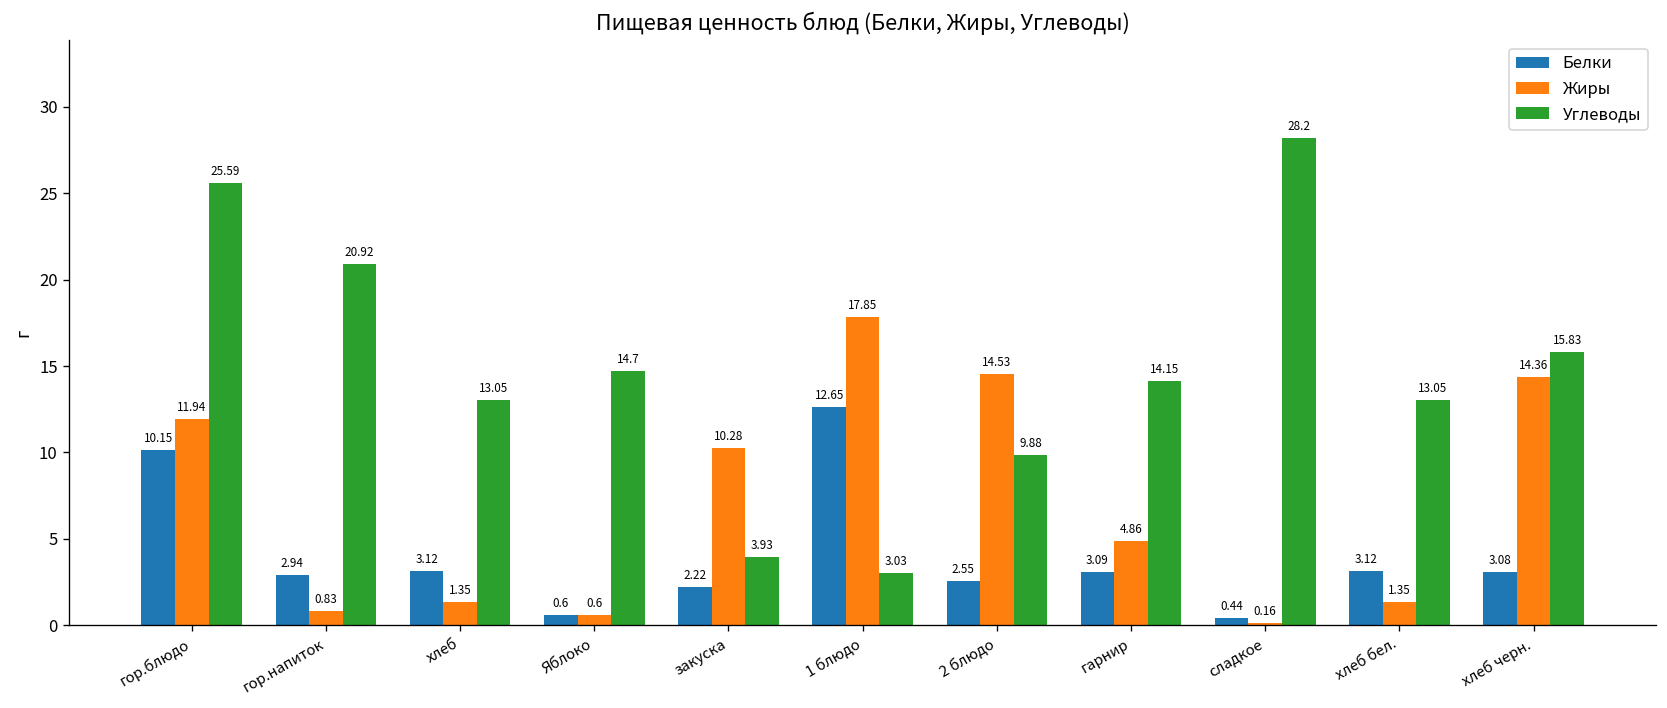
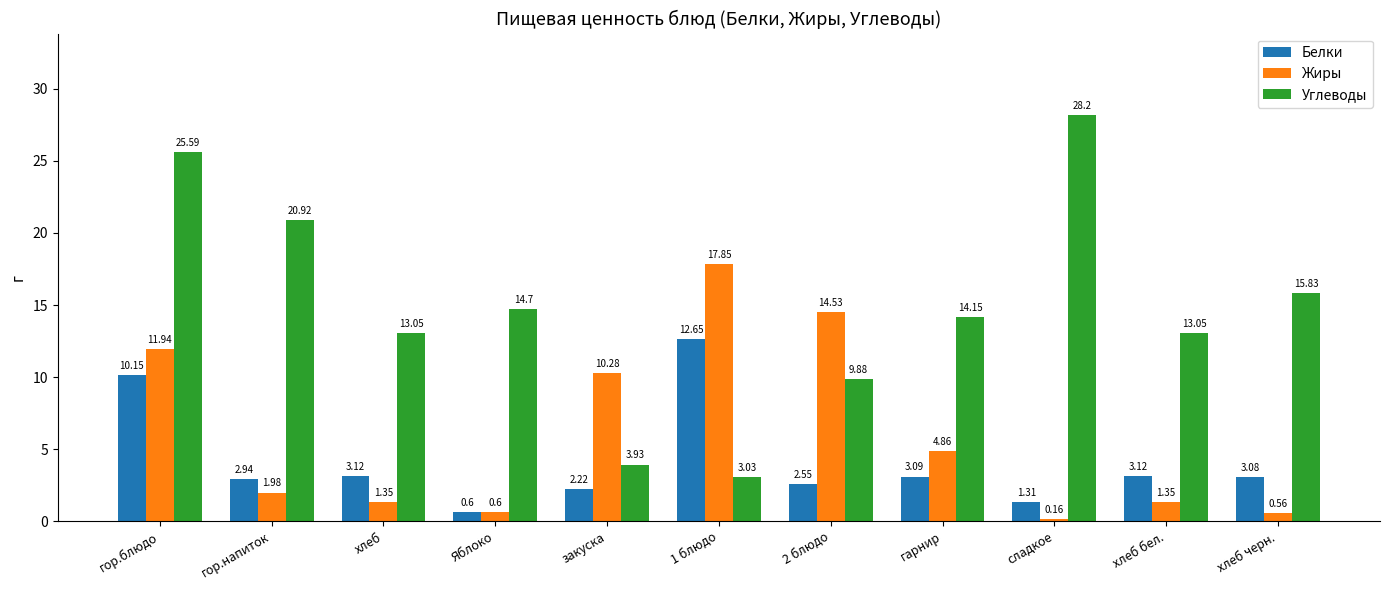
Жиры, гор.напиток: 0.83 -> 1.98
Белки, сладкое: 0.44 -> 1.31
Жиры, хлеб черн.: 14.36 -> 0.56
